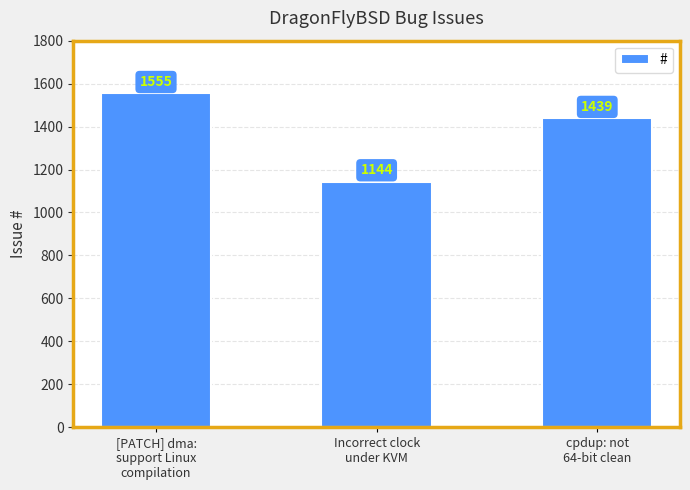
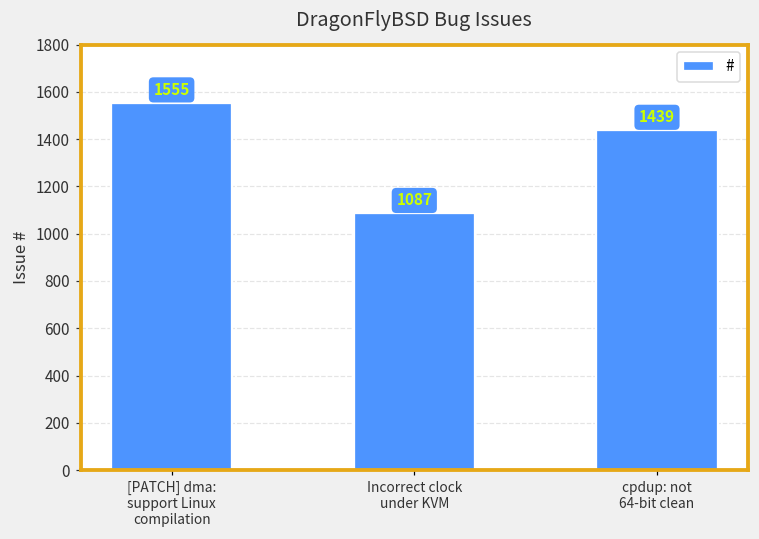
Incorrect clock under KVM: 1144 -> 1087
